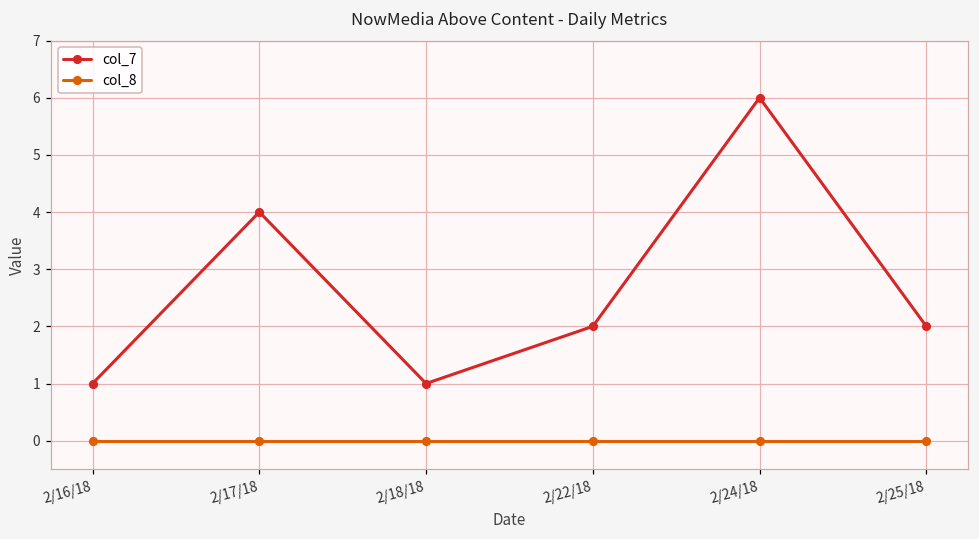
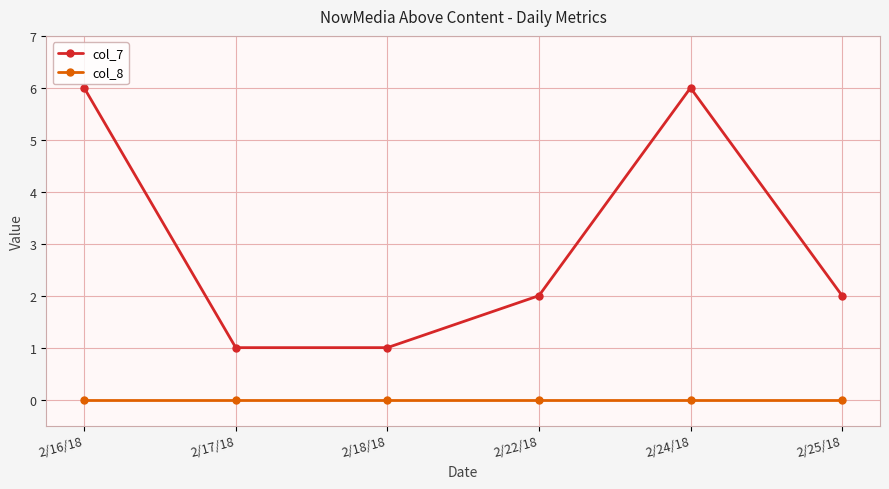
col_7, 2/16/18: 1 -> 6
col_7, 2/17/18: 4 -> 1
